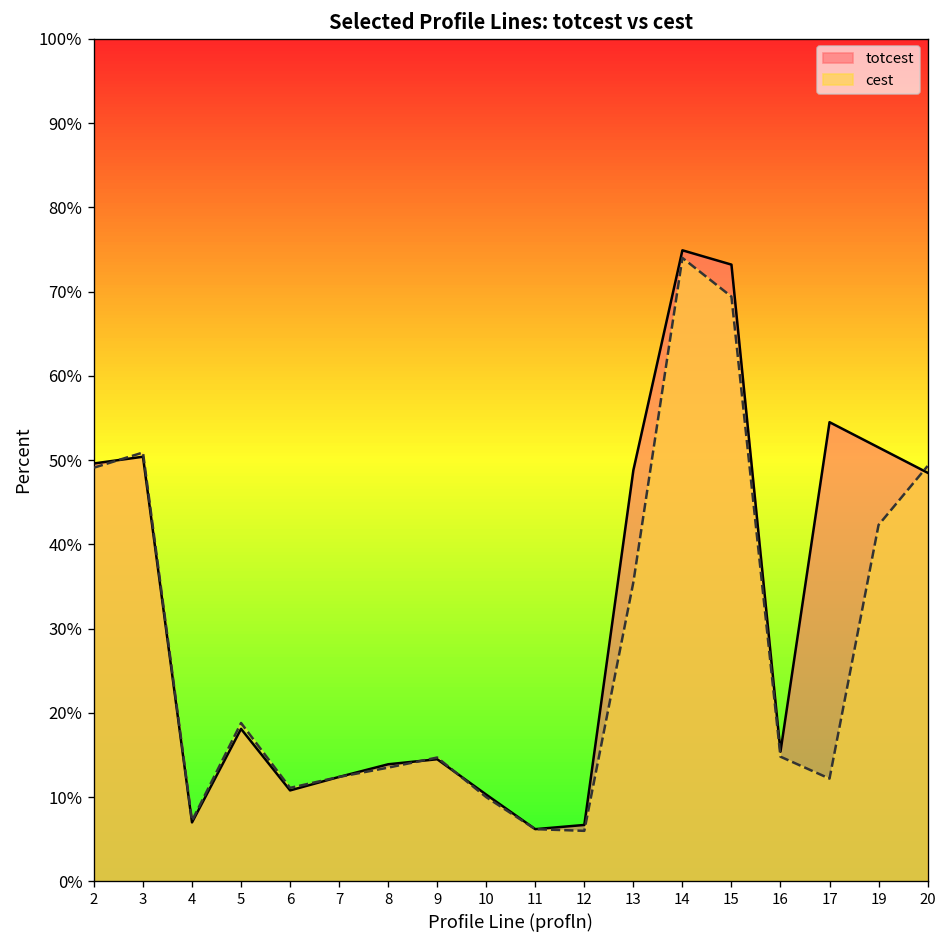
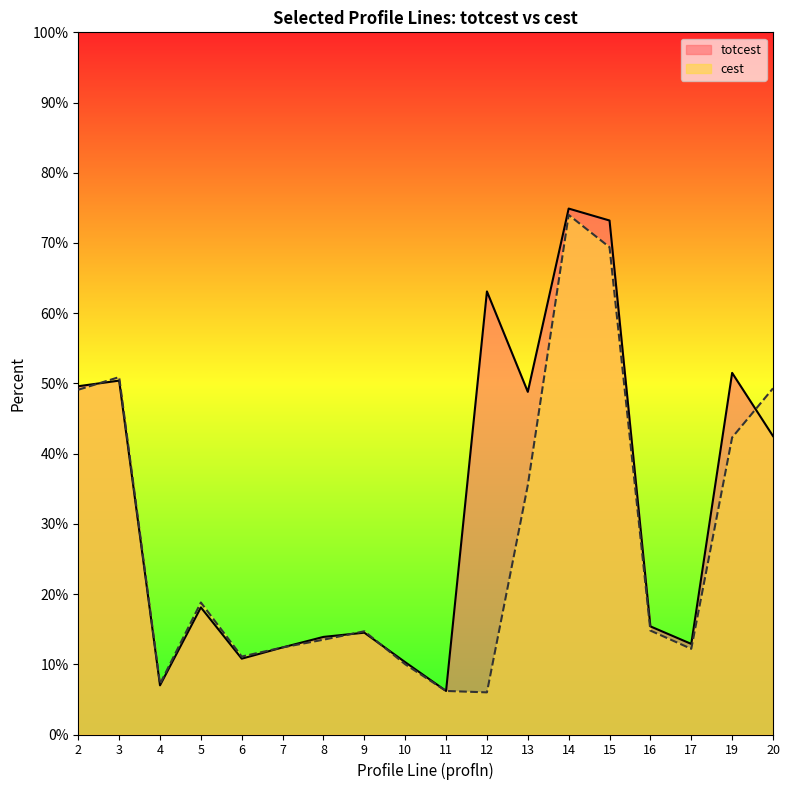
totcest, 12: 7% -> 63%
totcest, 17: 55% -> 13%
totcest, 20: 49% -> 43%
